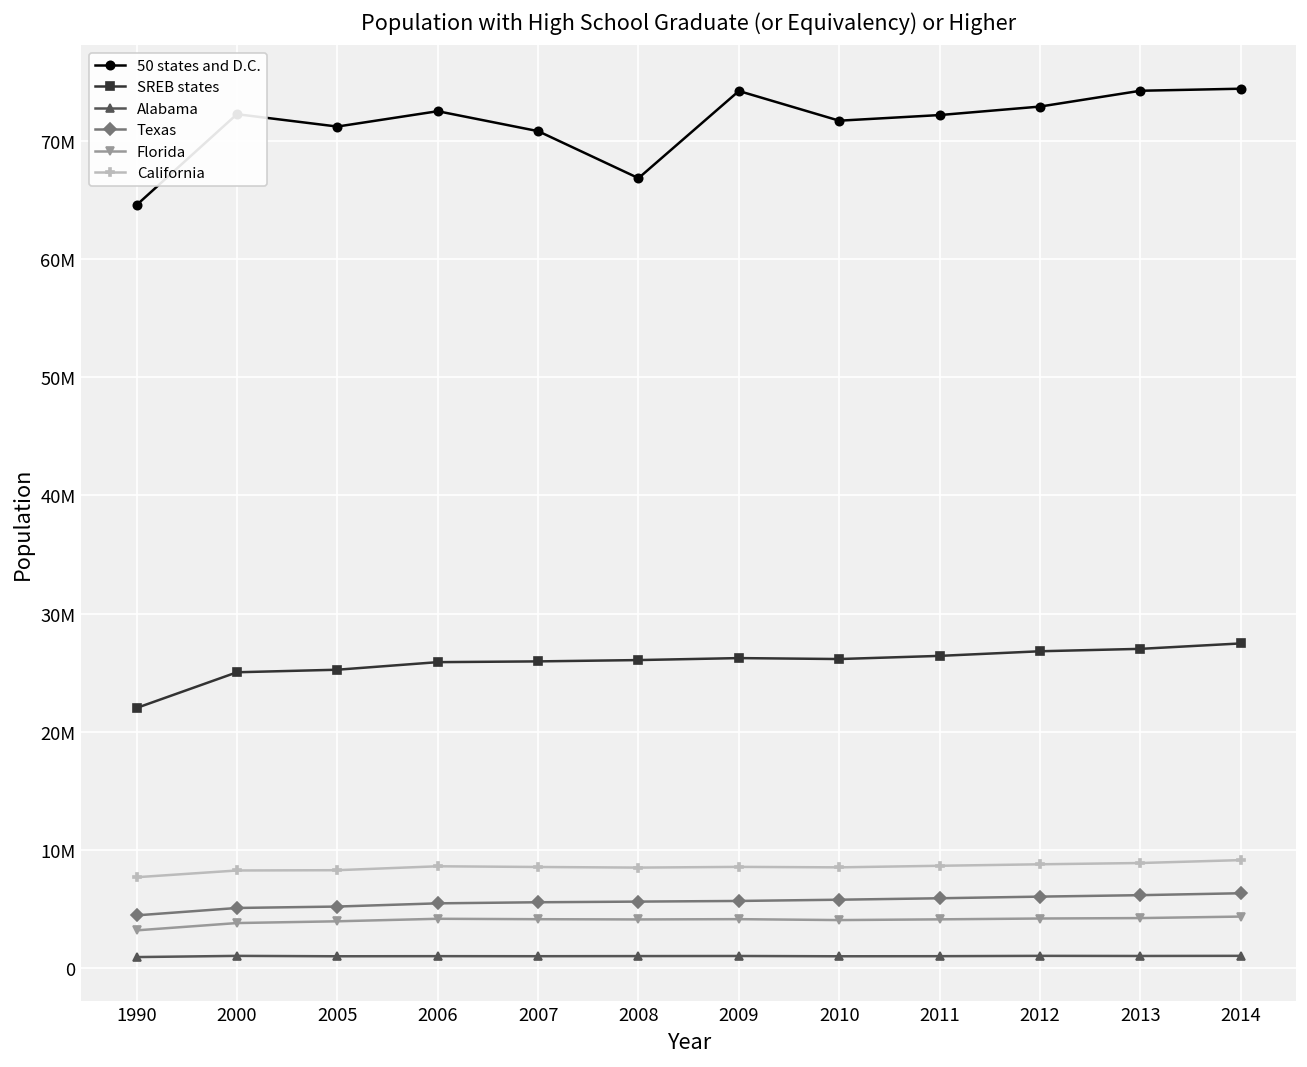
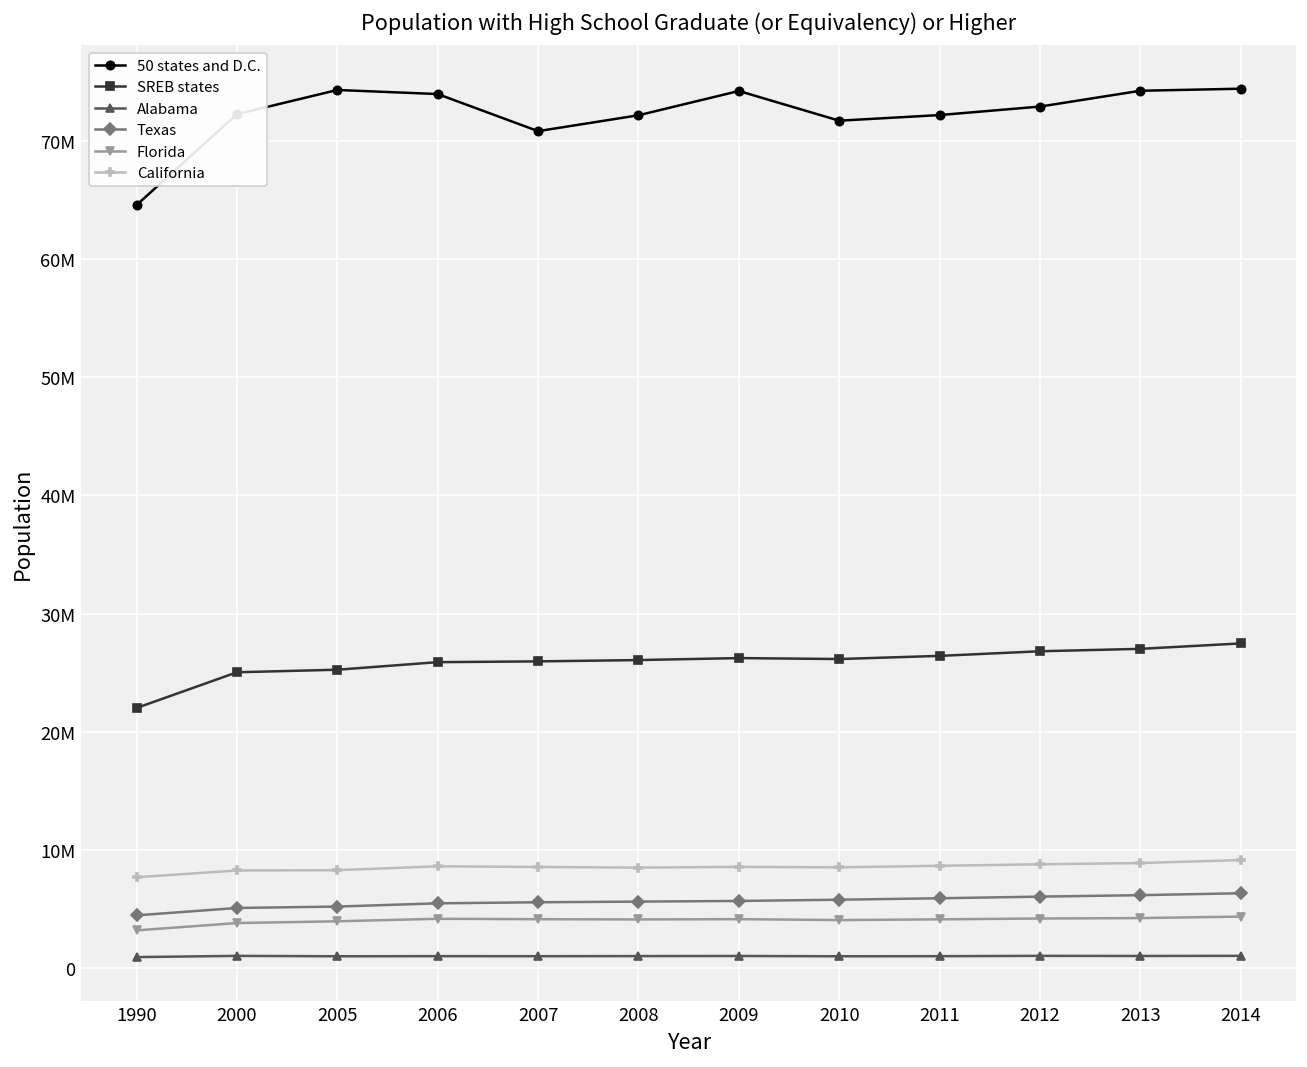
50 states and D.C., 2005: 71000000 -> 74000000
50 states and D.C., 2006: 72000000 -> 74000000
50 states and D.C., 2008: 67000000 -> 72000000
